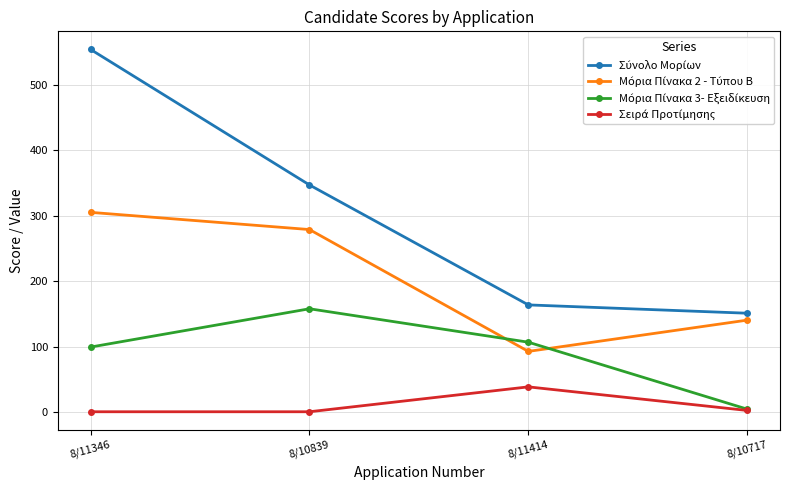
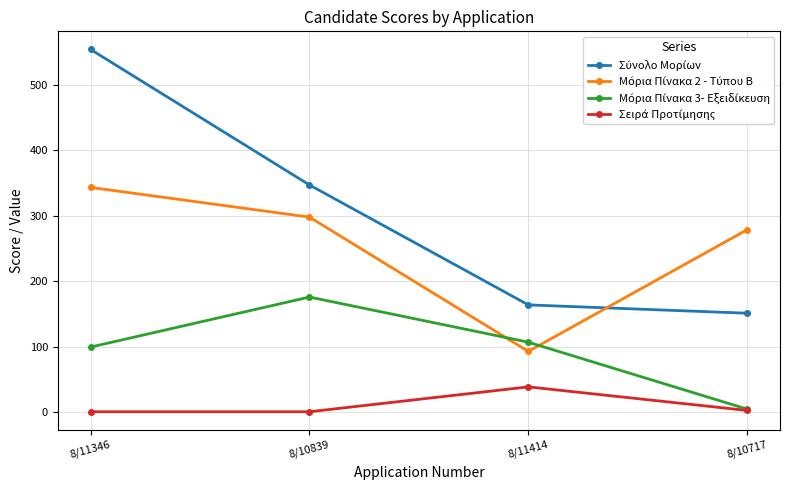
Μόρια Πίνακα 2 - Τύπου Β, 8/11346: 310 -> 340
Μόρια Πίνακα 2 - Τύπου Β, 8/10839: 280 -> 300
Μόρια Πίνακα 3- Εξειδίκευση, 8/10839: 160 -> 180
Μόρια Πίνακα 2 - Τύπου Β, 8/10717: 140 -> 280
